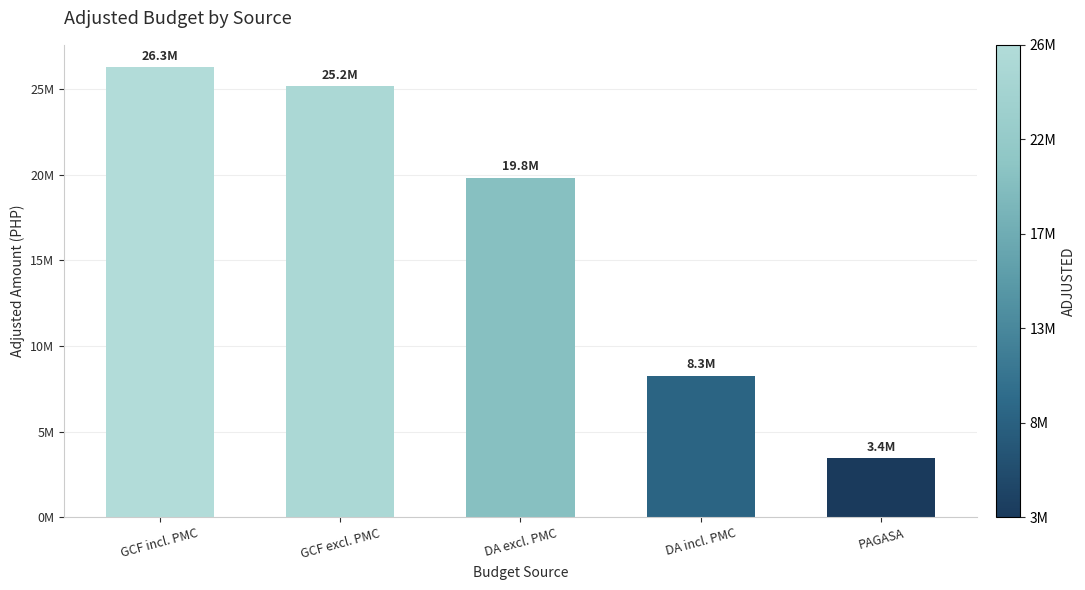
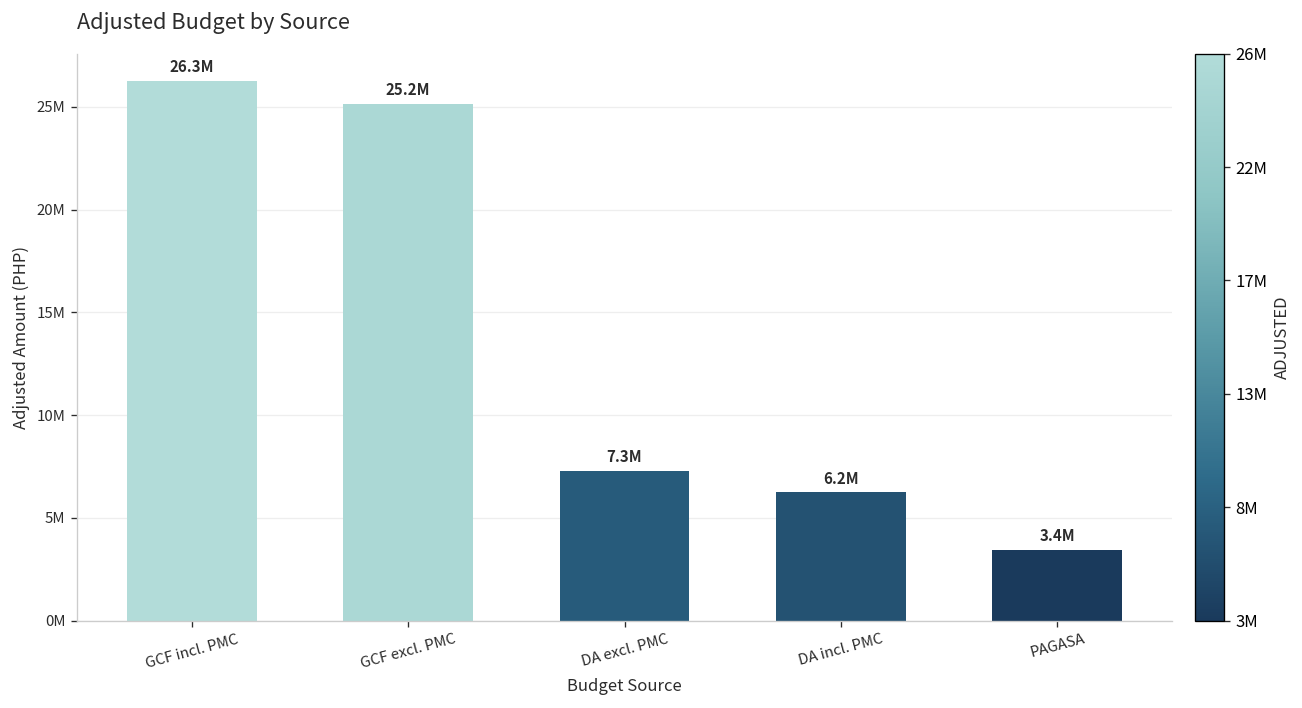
DA excl. PMC: 19.8M -> 7.3M
DA incl. PMC: 8.3M -> 6.2M
